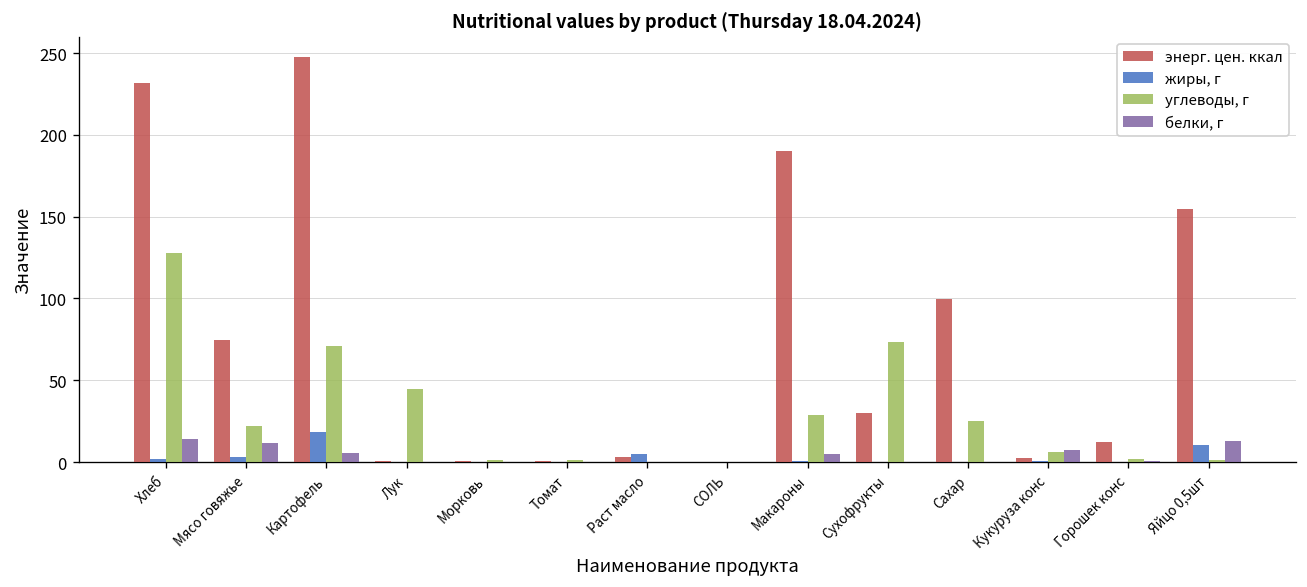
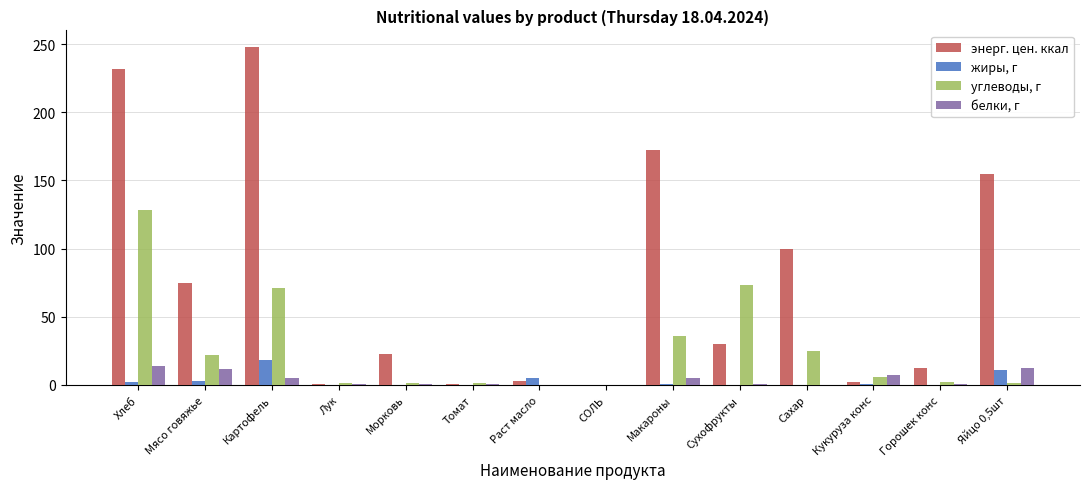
углеводы, г, Лук: 44 -> 2
энерг. цен. ккал, Морковь: 0 -> 23
энерг. цен. ккал, Макароны: 190 -> 172
углеводы, г, Макароны: 29 -> 36
